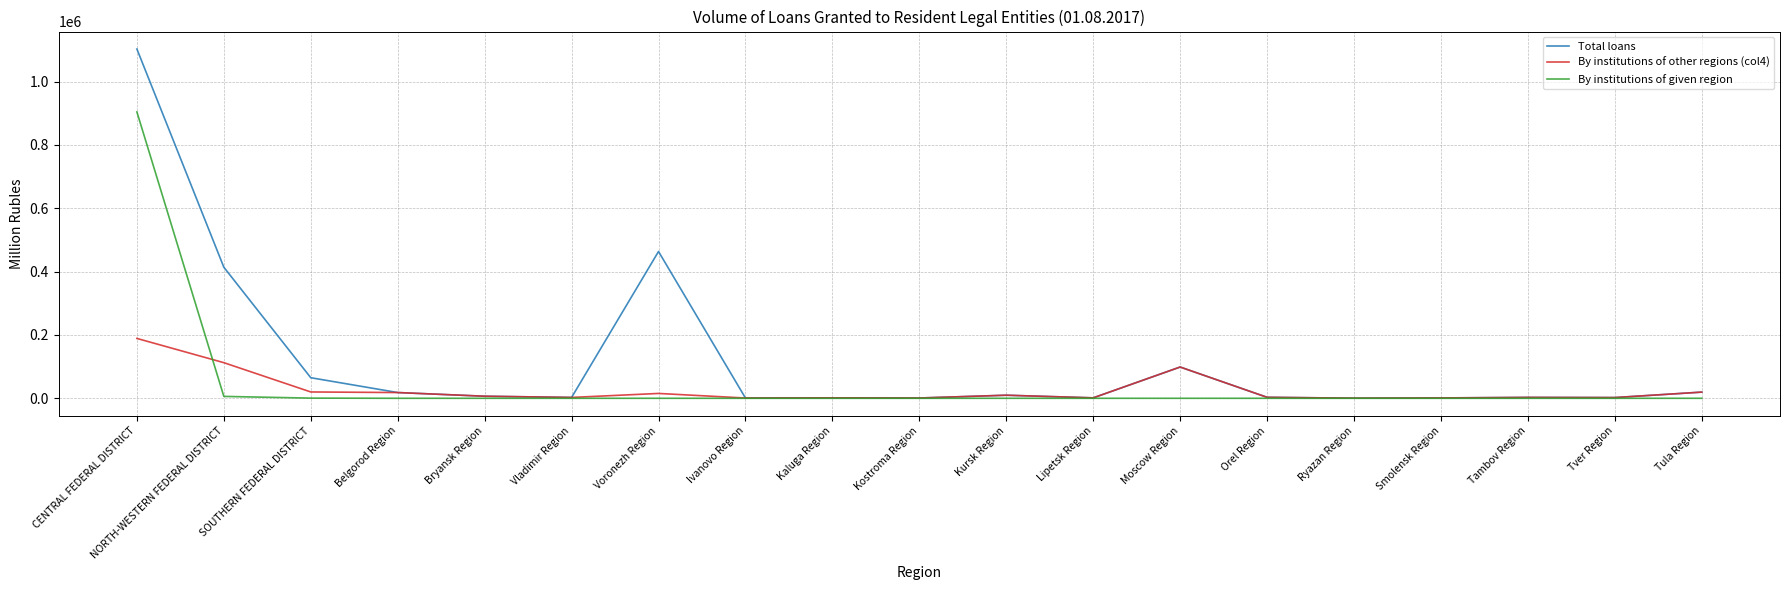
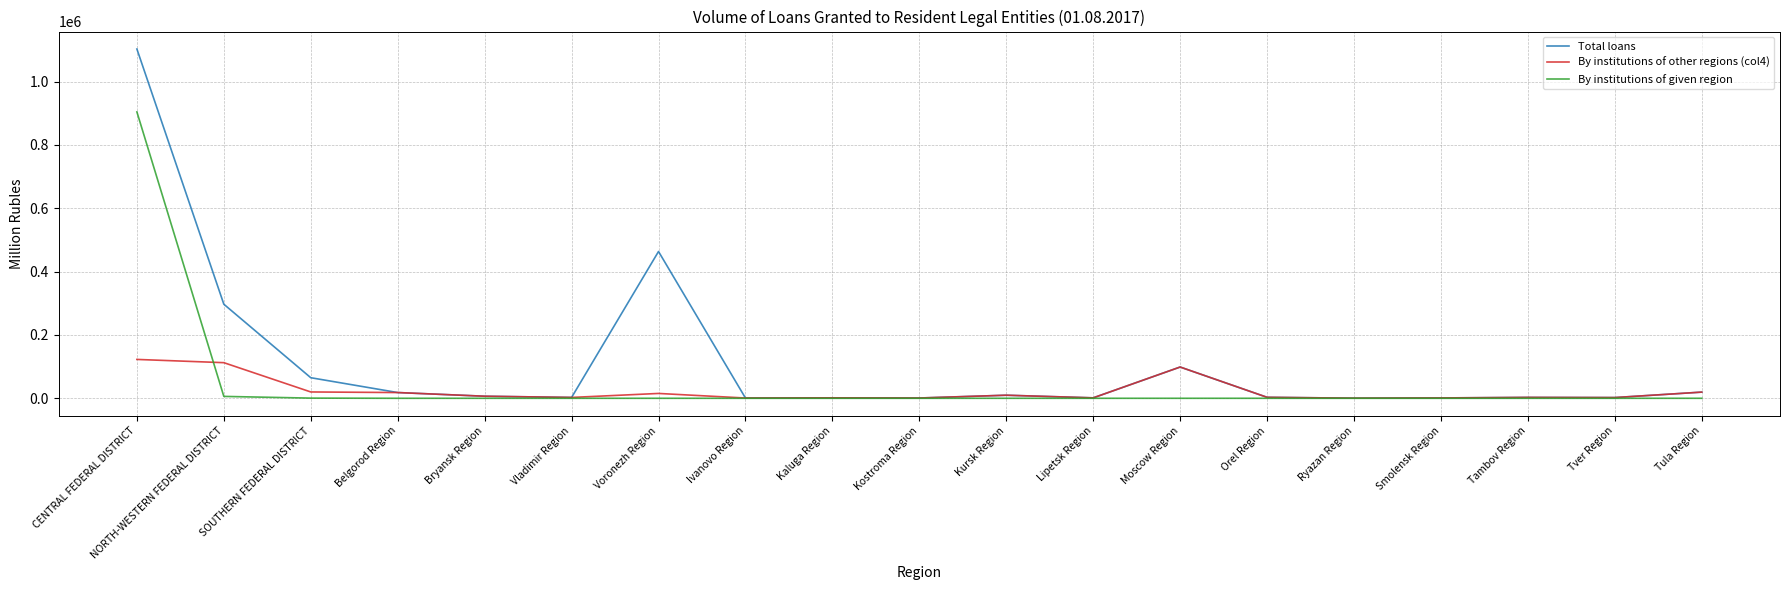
By institutions of other regions (col4), CENTRAL FEDERAL DISTRICT: 190000 -> 120000
Total loans, NORTH-WESTERN FEDERAL DISTRICT: 410000 -> 300000
